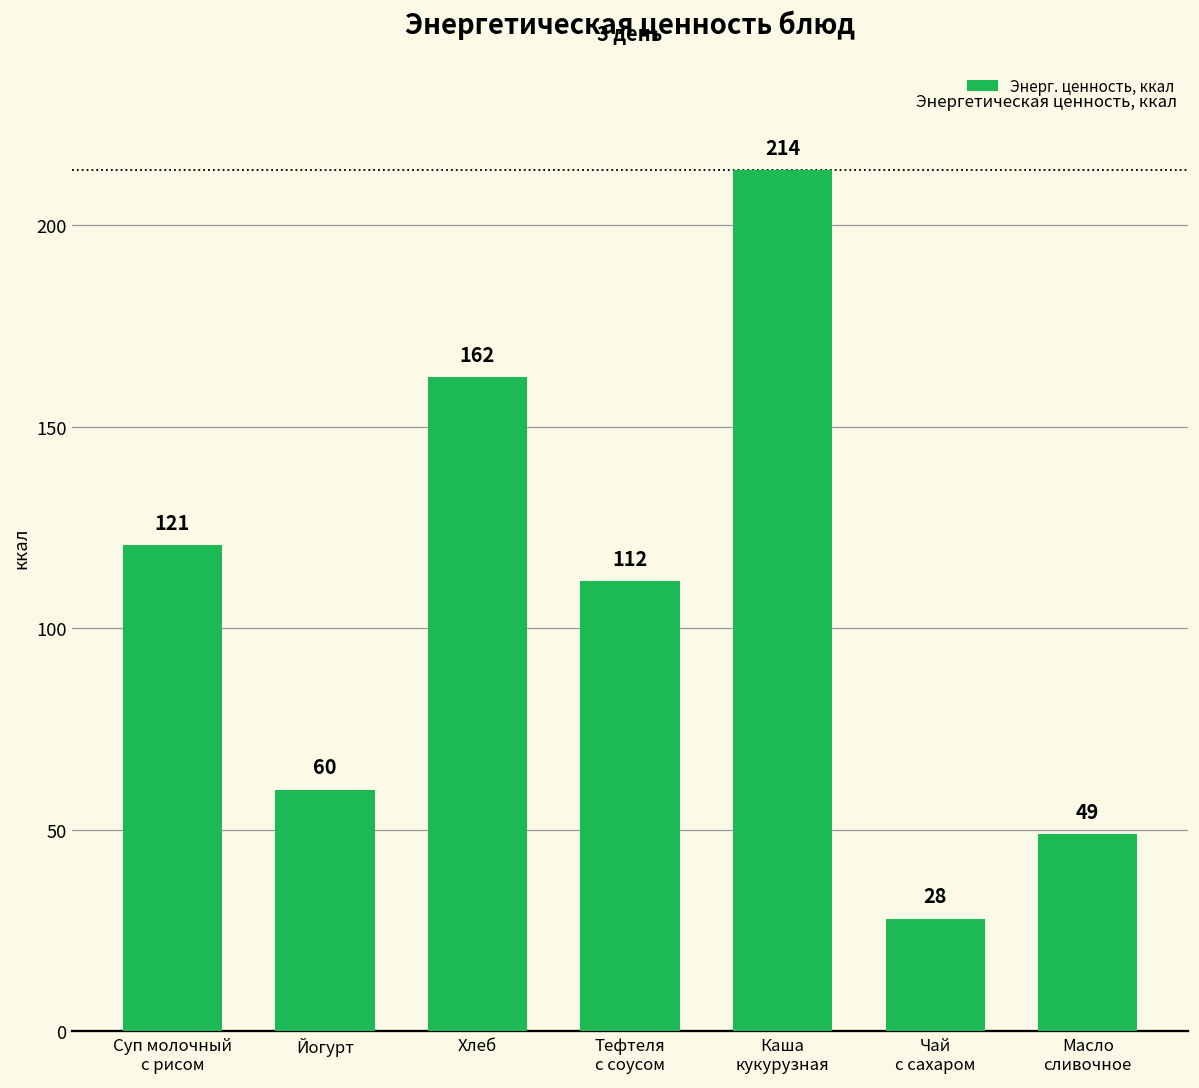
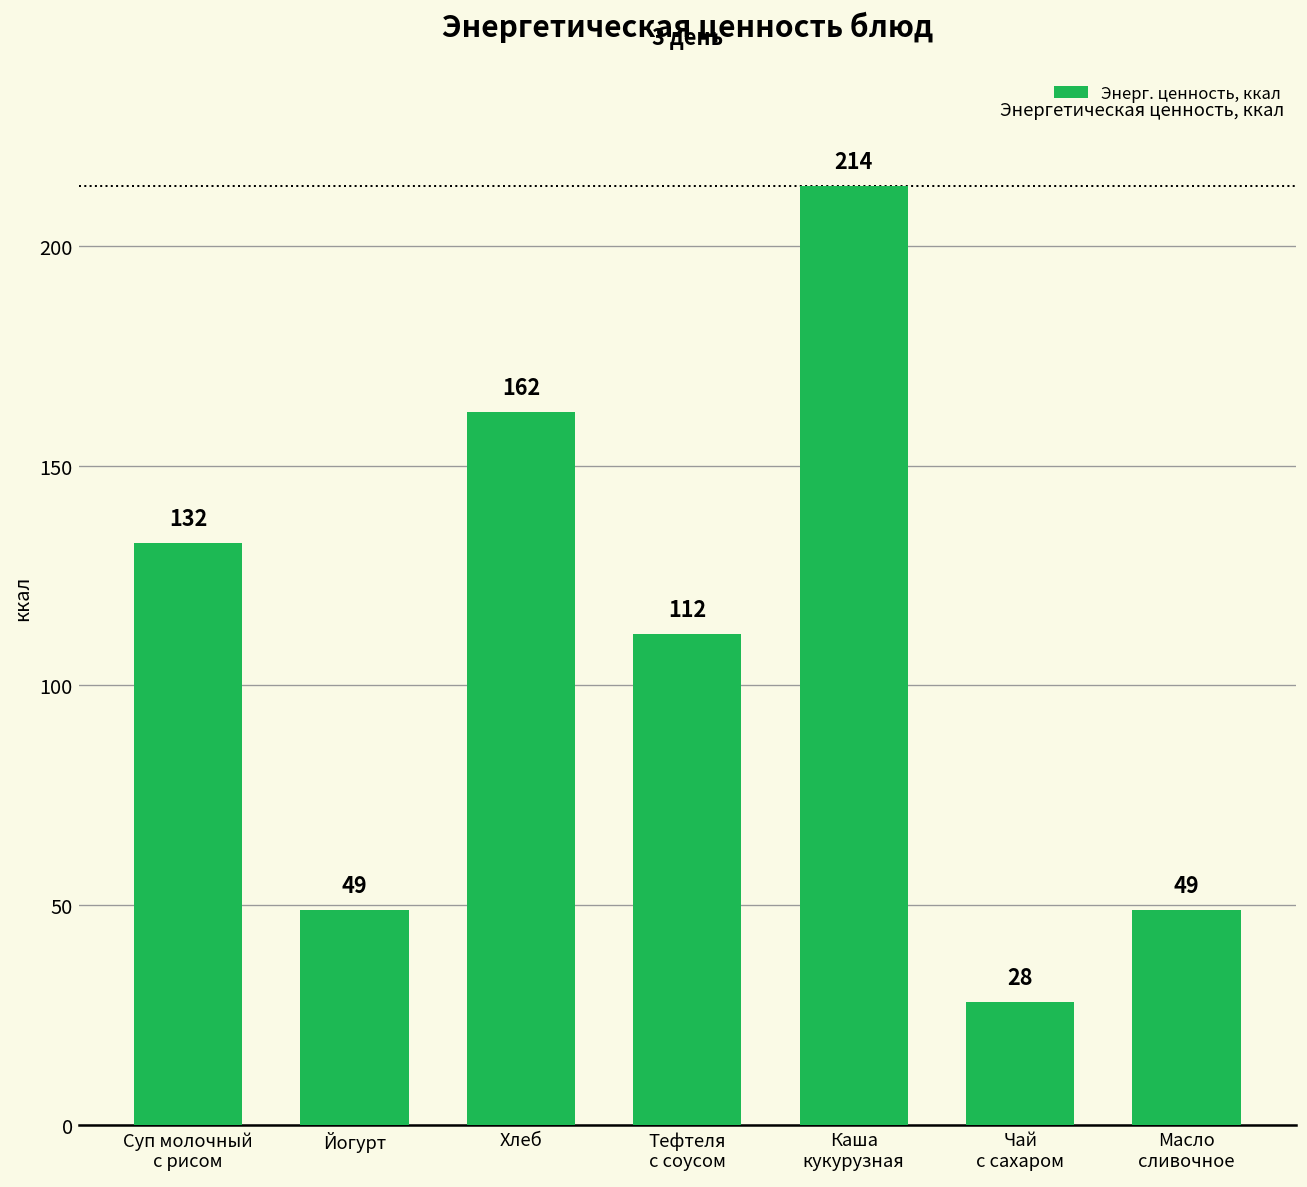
Суп молочный с рисом: 121 -> 132
Йогурт: 60 -> 49
